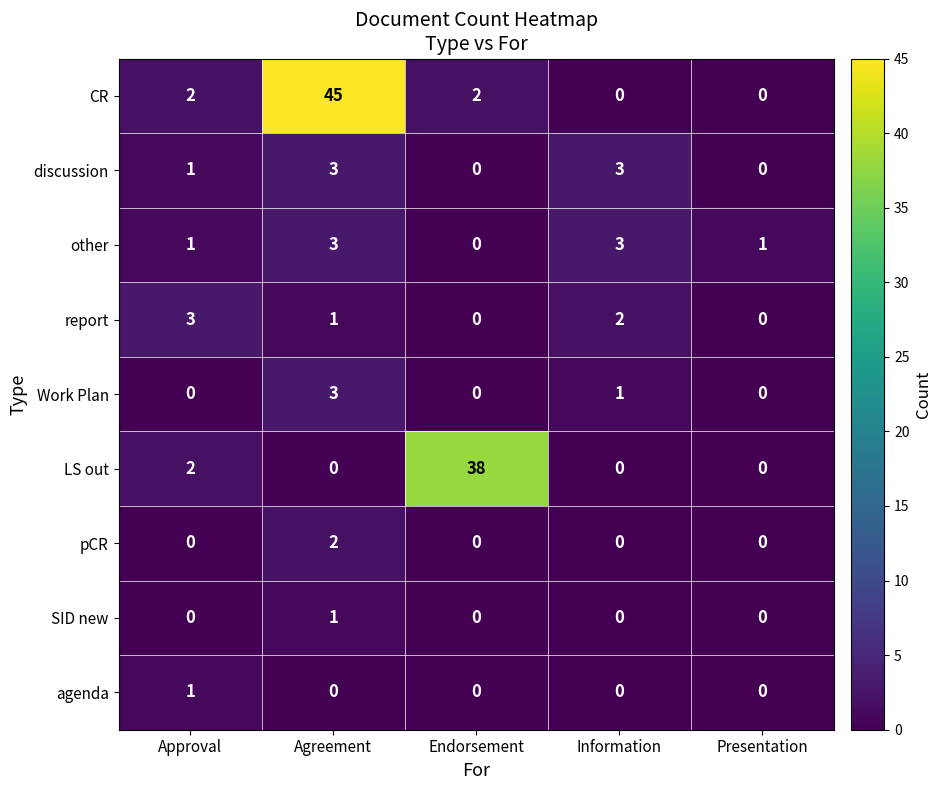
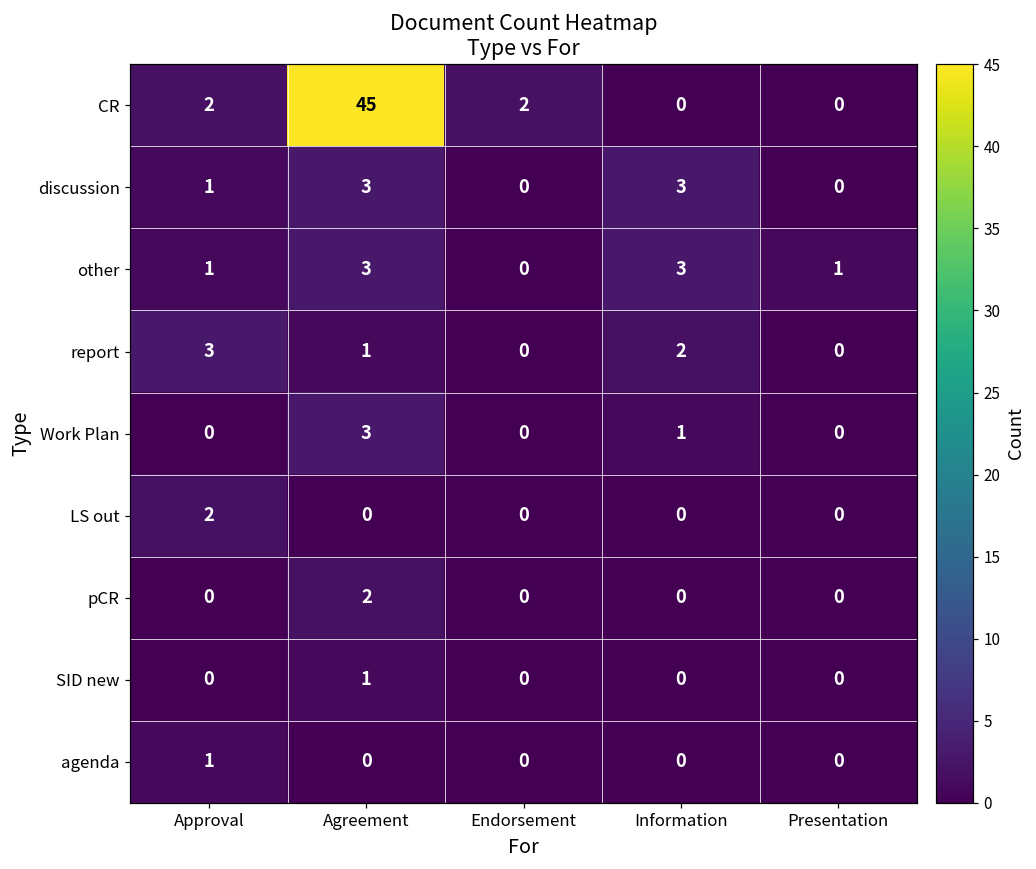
LS out, Endorsement: 38 -> 0
